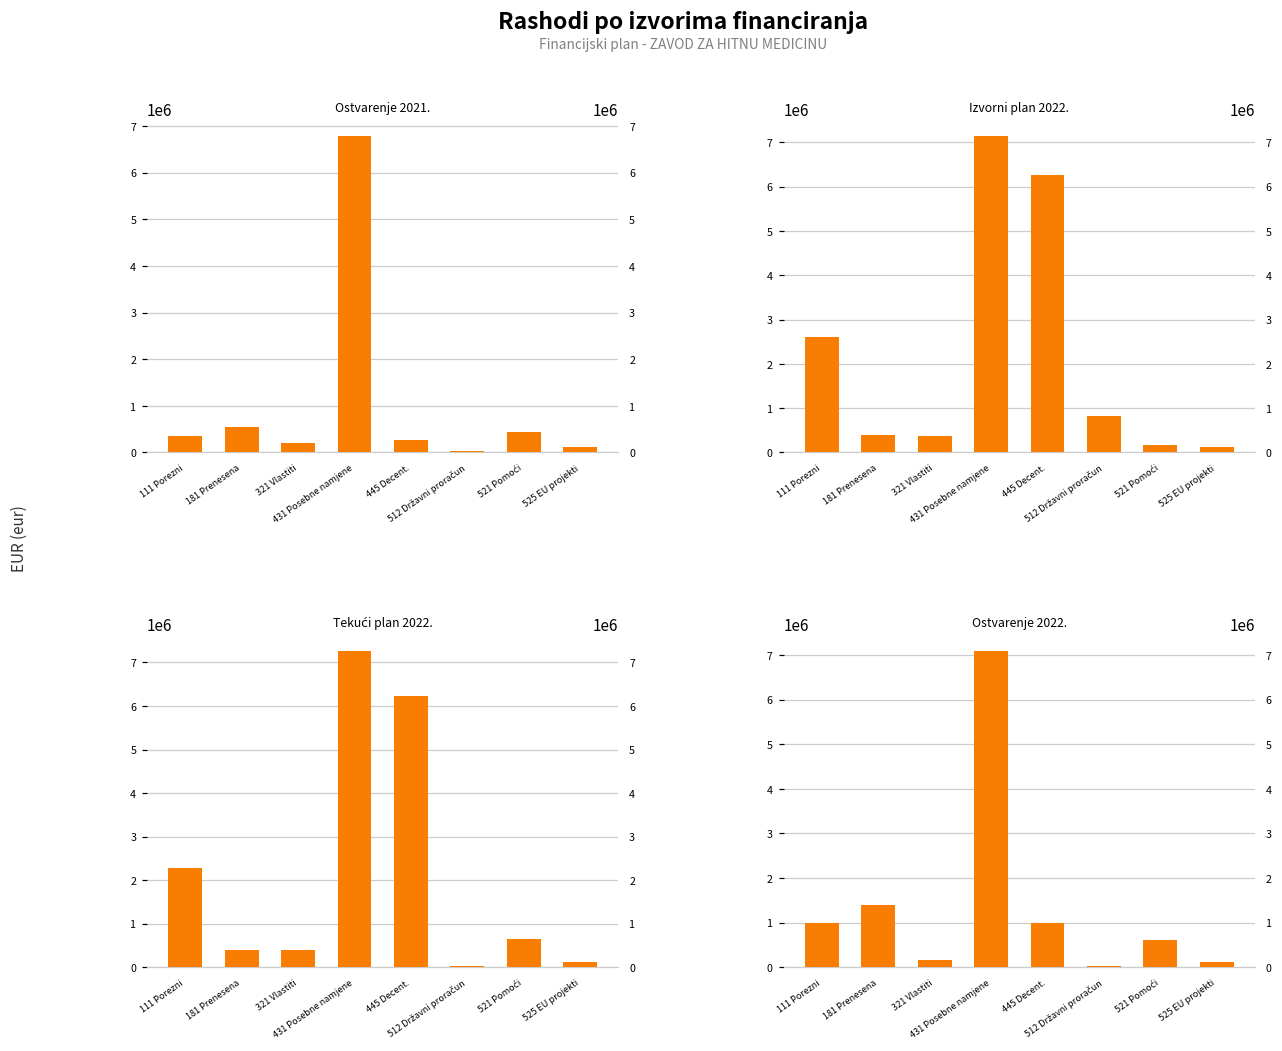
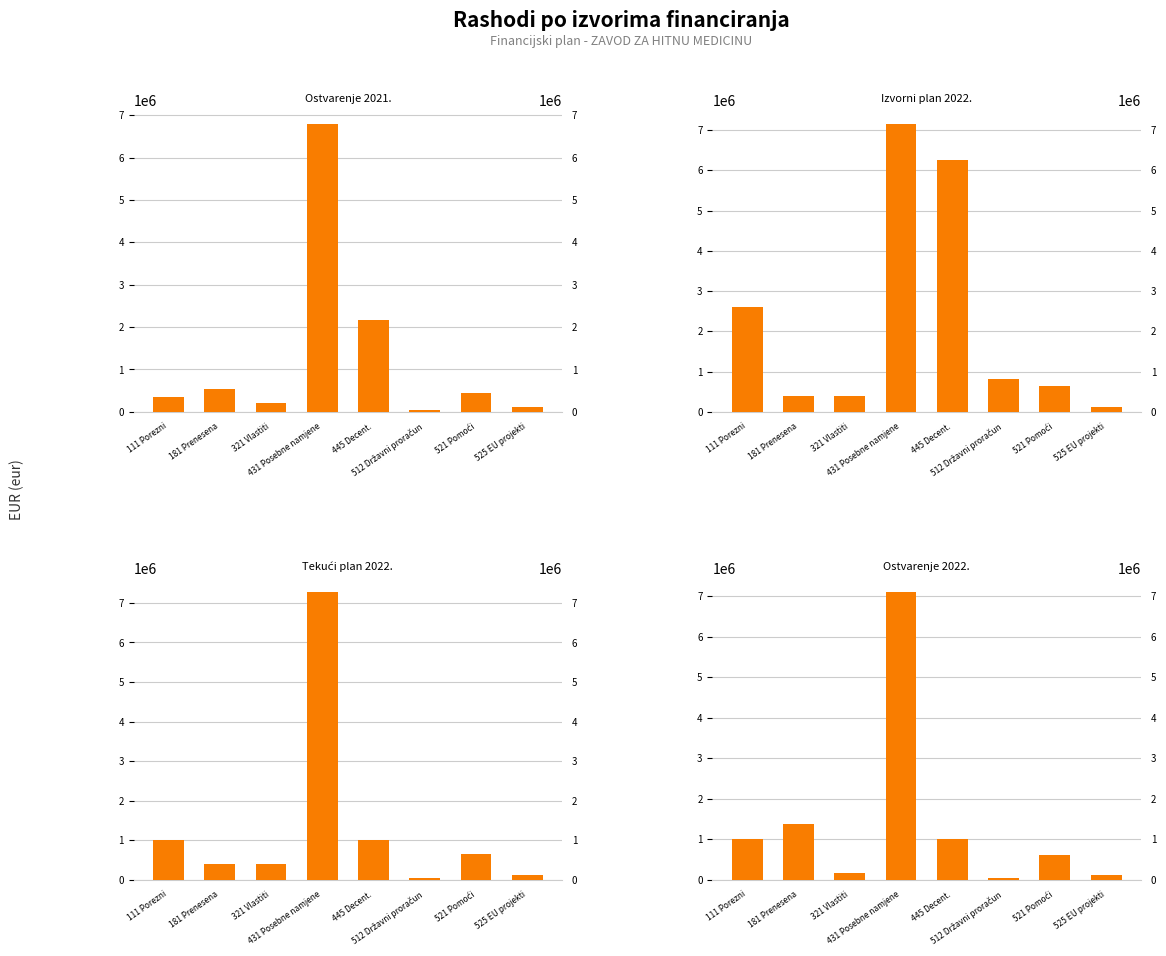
Ostvarenje 2021., 445 Decent.: 300000 -> 2200000
Izvorni plan 2022., 521 Pomoći: 200000 -> 700000
Tekući plan 2022., 111 Porezni: 2300000 -> 1000000
Tekući plan 2022., 445 Decent.: 6200000 -> 1000000
